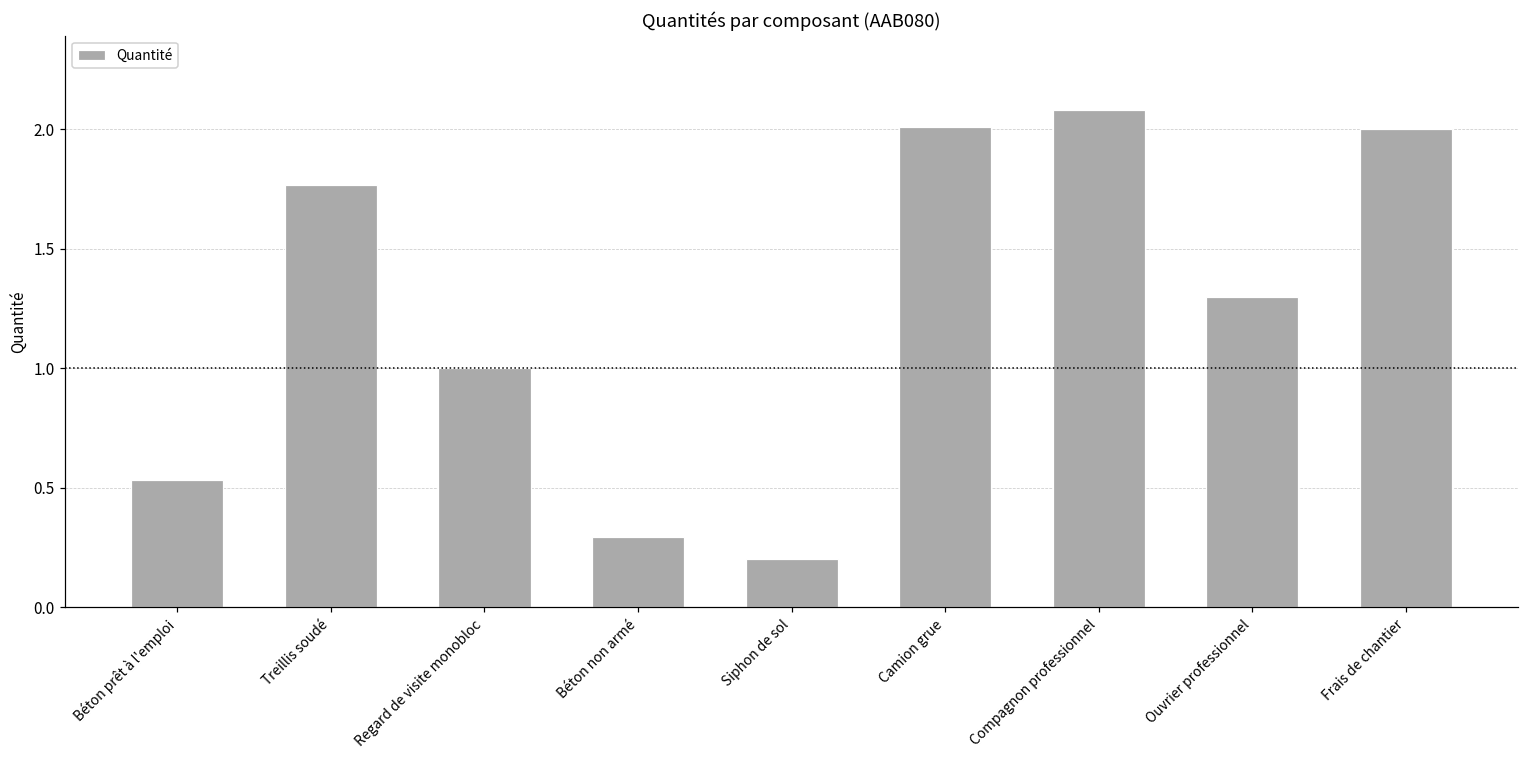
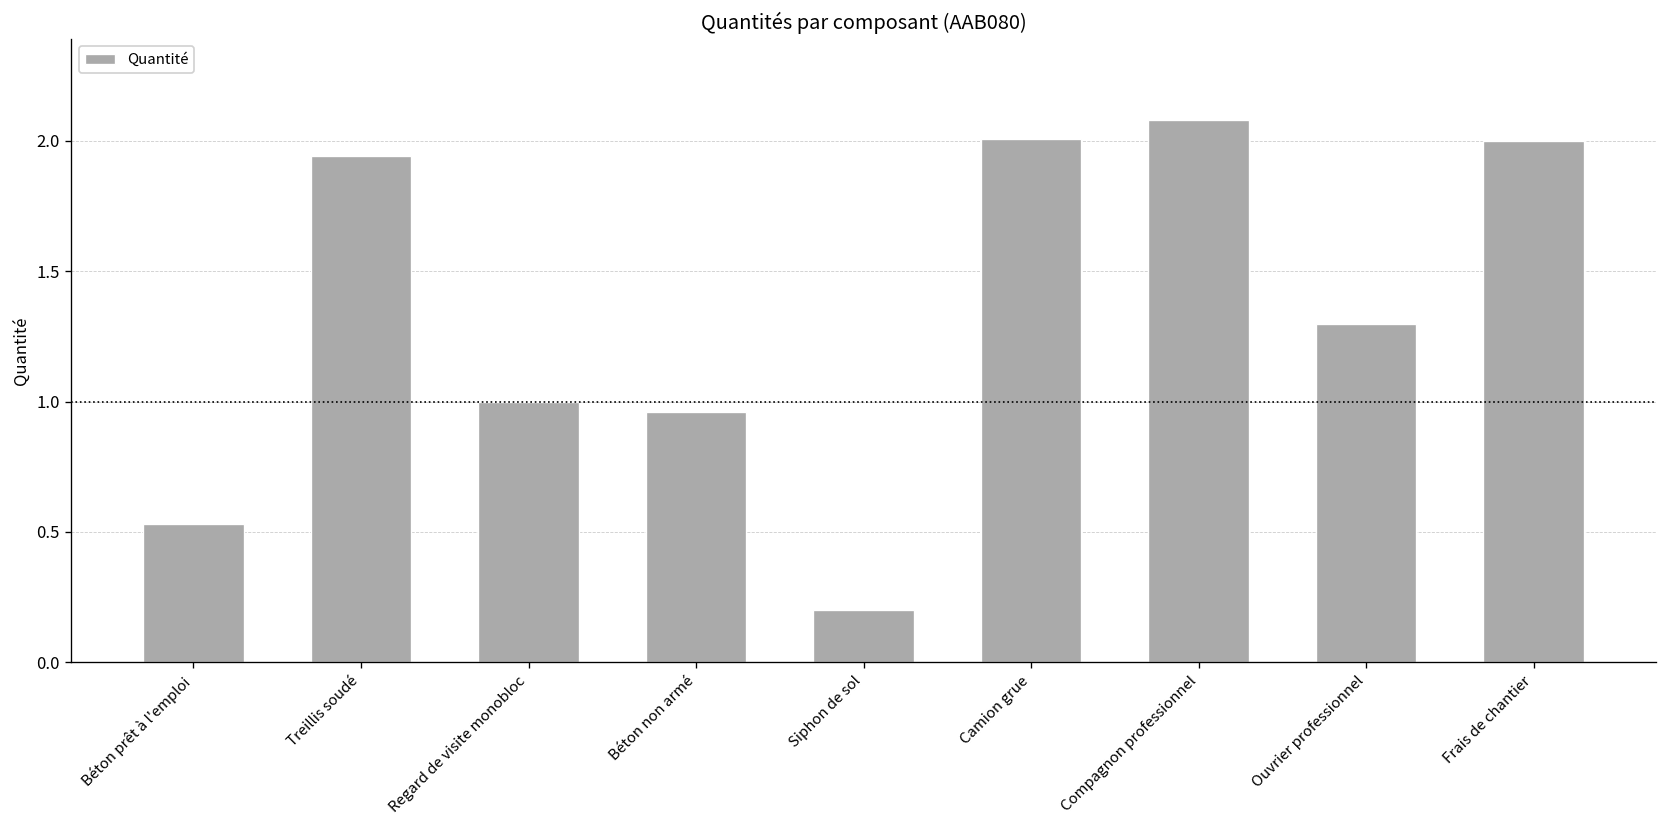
Treillis soudé: 1.77 -> 1.94
Béton non armé: 0.29 -> 0.96
